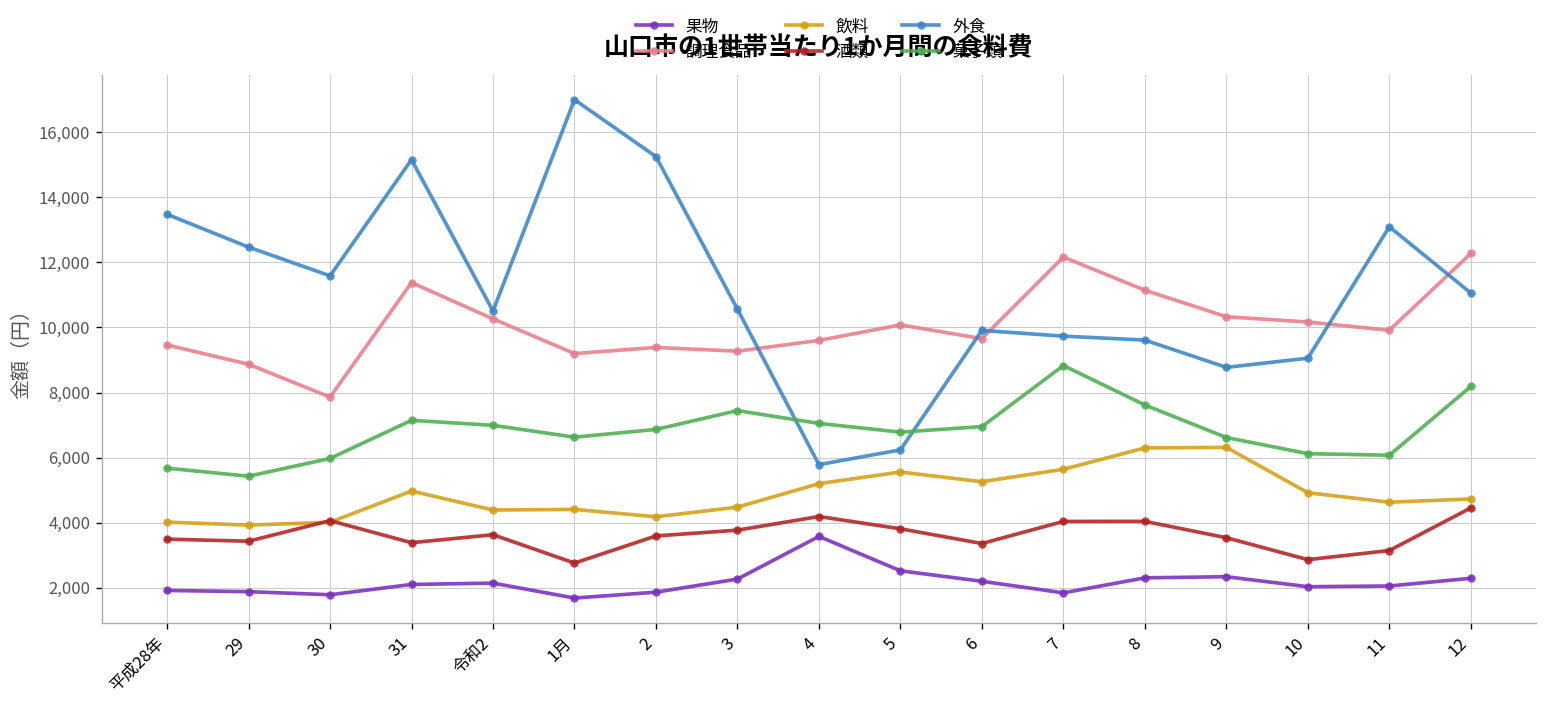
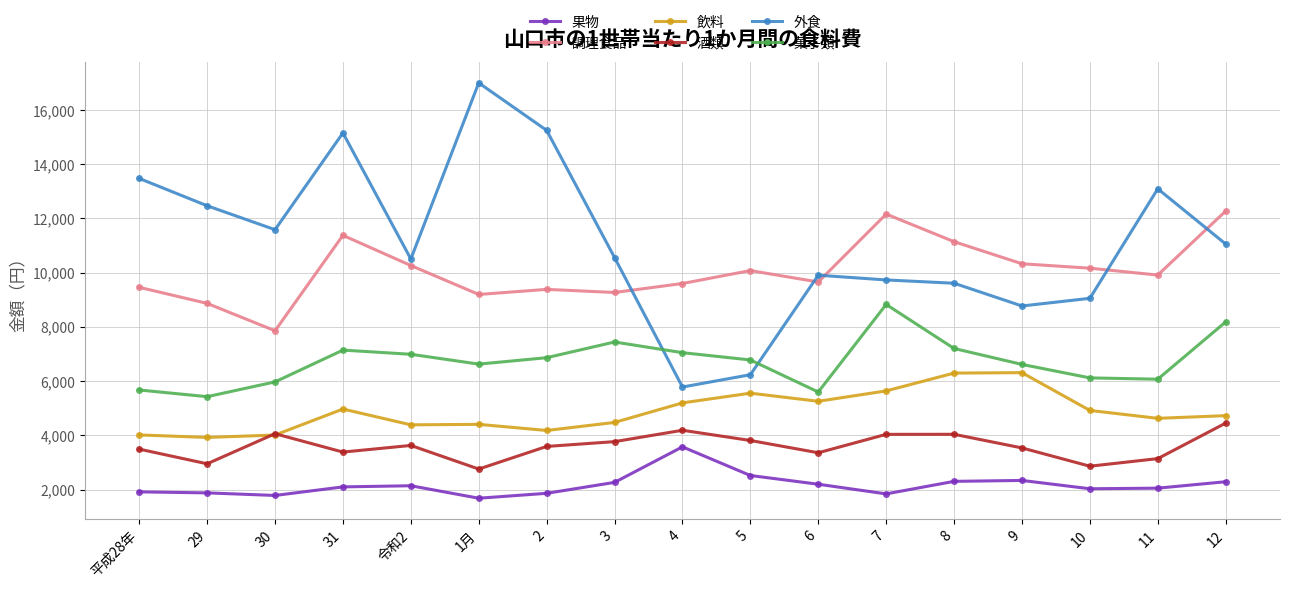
酒類, 29: 3,400 -> 3,000
菓子類, 6: 7,000 -> 5,600
菓子類, 8: 7,600 -> 7,200
